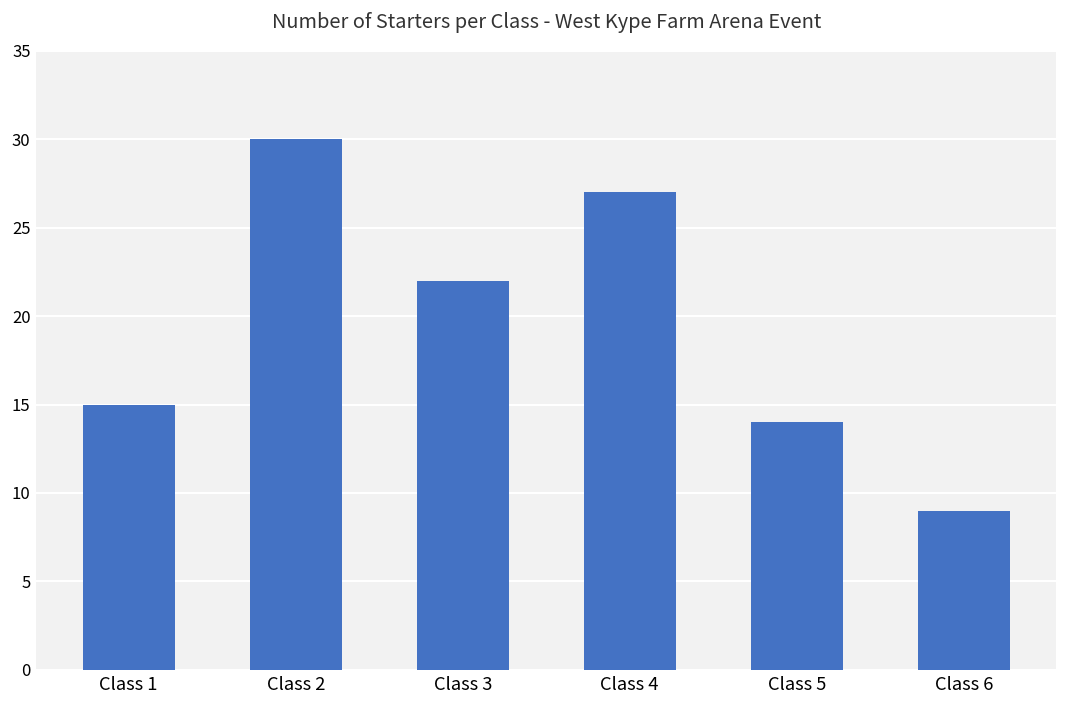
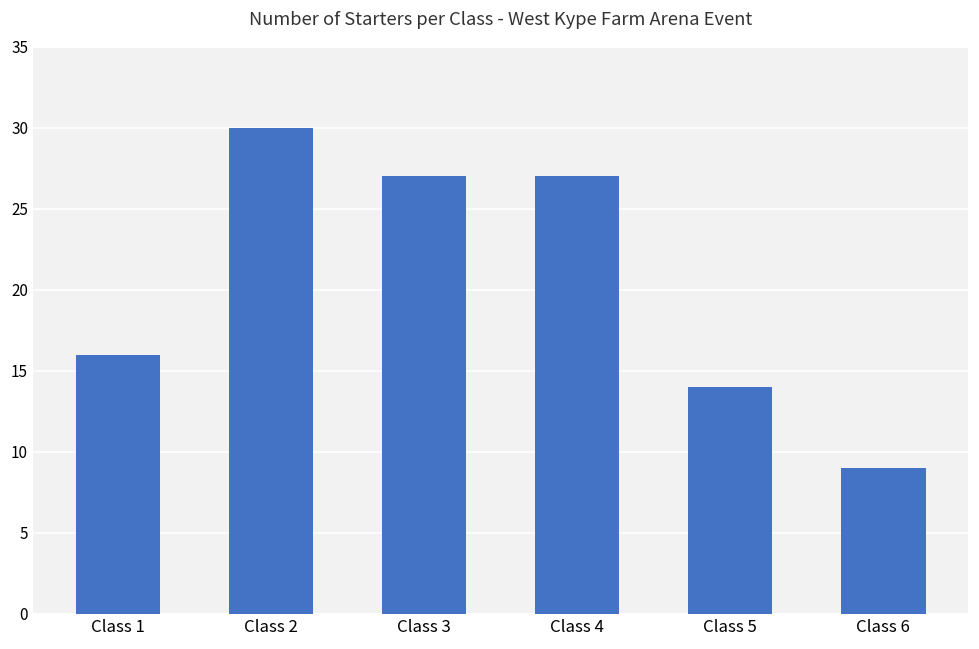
Class 1: 15 -> 16
Class 3: 22 -> 27
